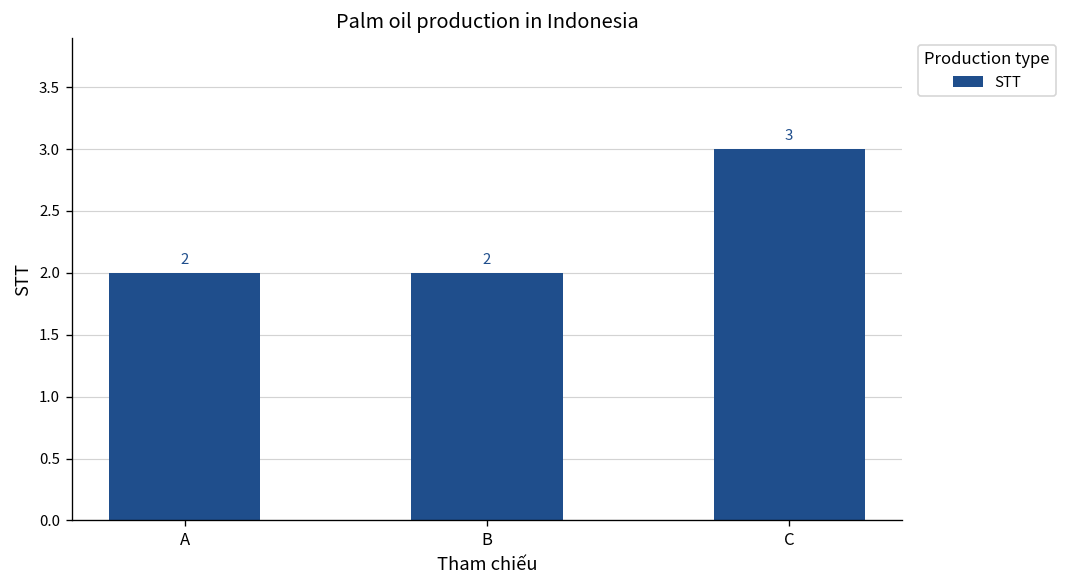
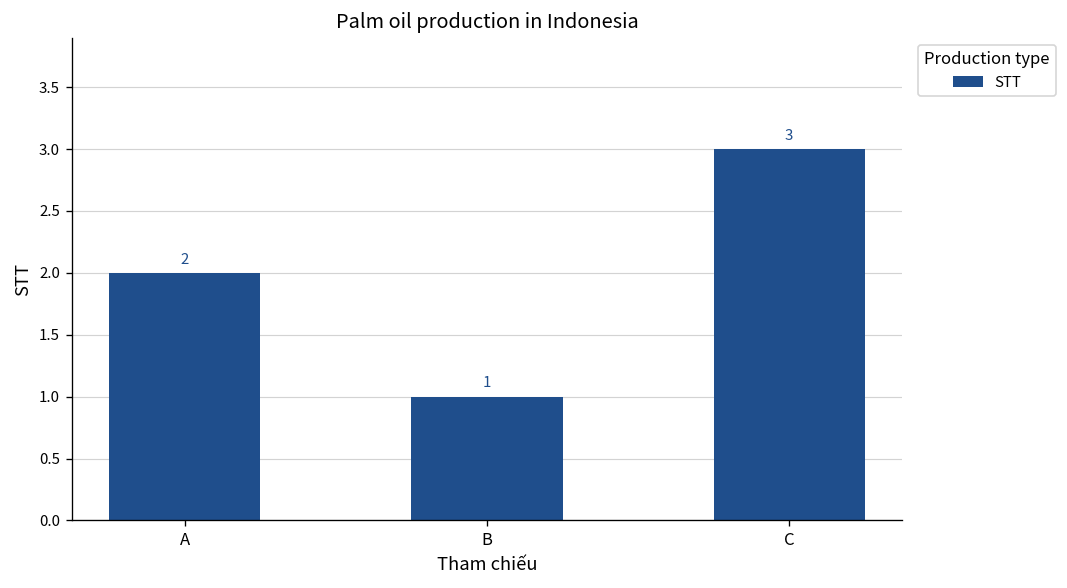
B: 2 -> 1
